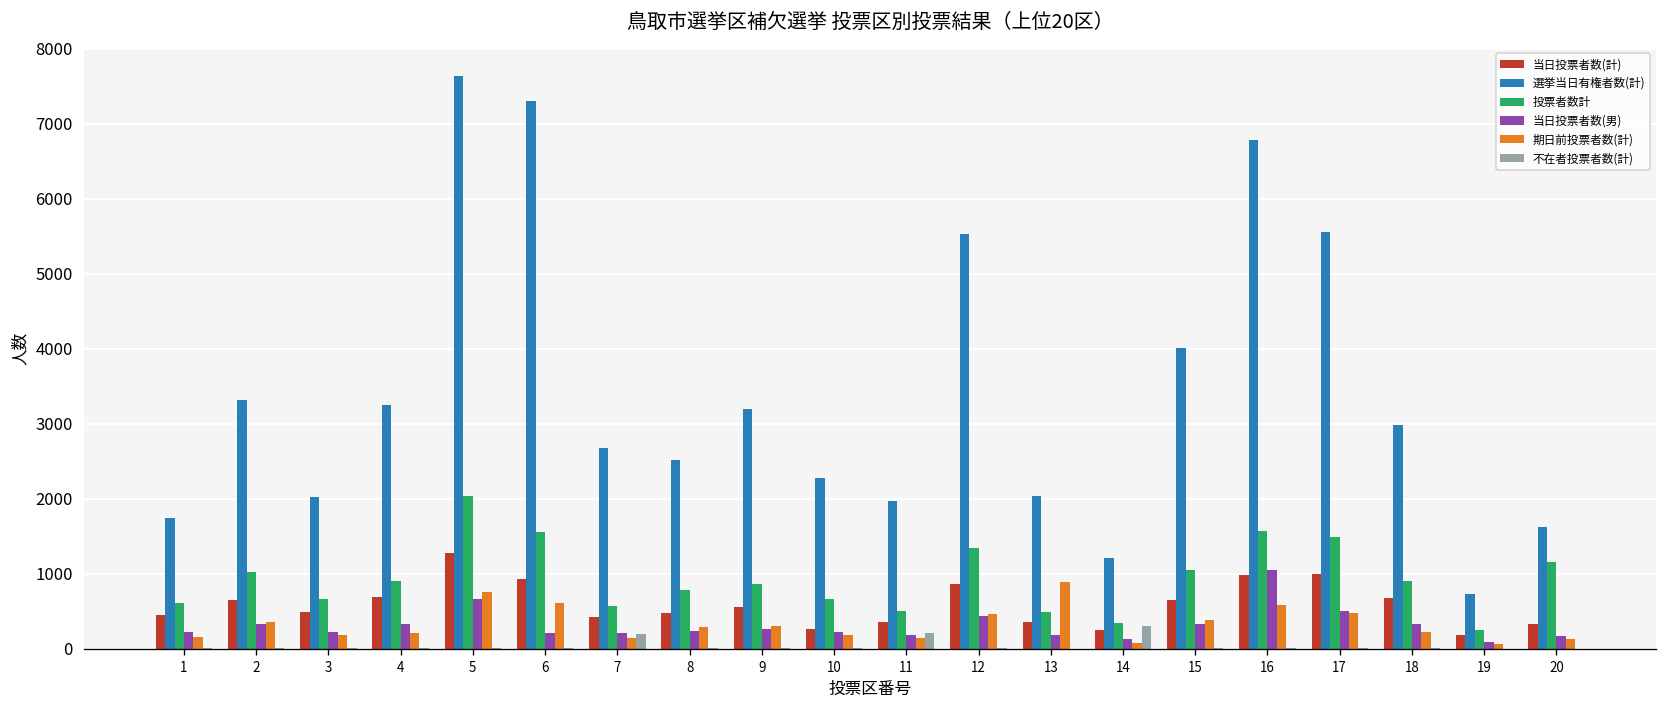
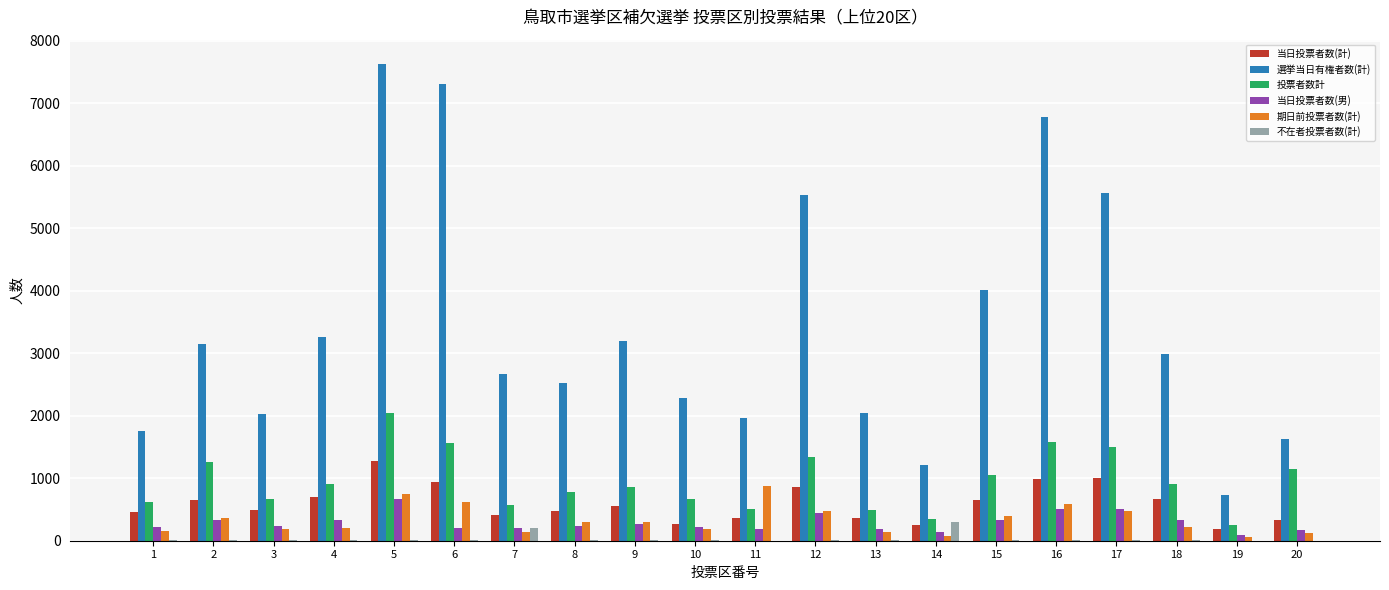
選挙当日有権者数(計), 2: 3300 -> 3200
投票者数計, 2: 1000 -> 1300
期日前投票者数(計), 11: 100 -> 900
不在者投票者数(計), 11: 200 -> 0
期日前投票者数(計), 13: 900 -> 100
当日投票者数(男), 16: 1100 -> 500
